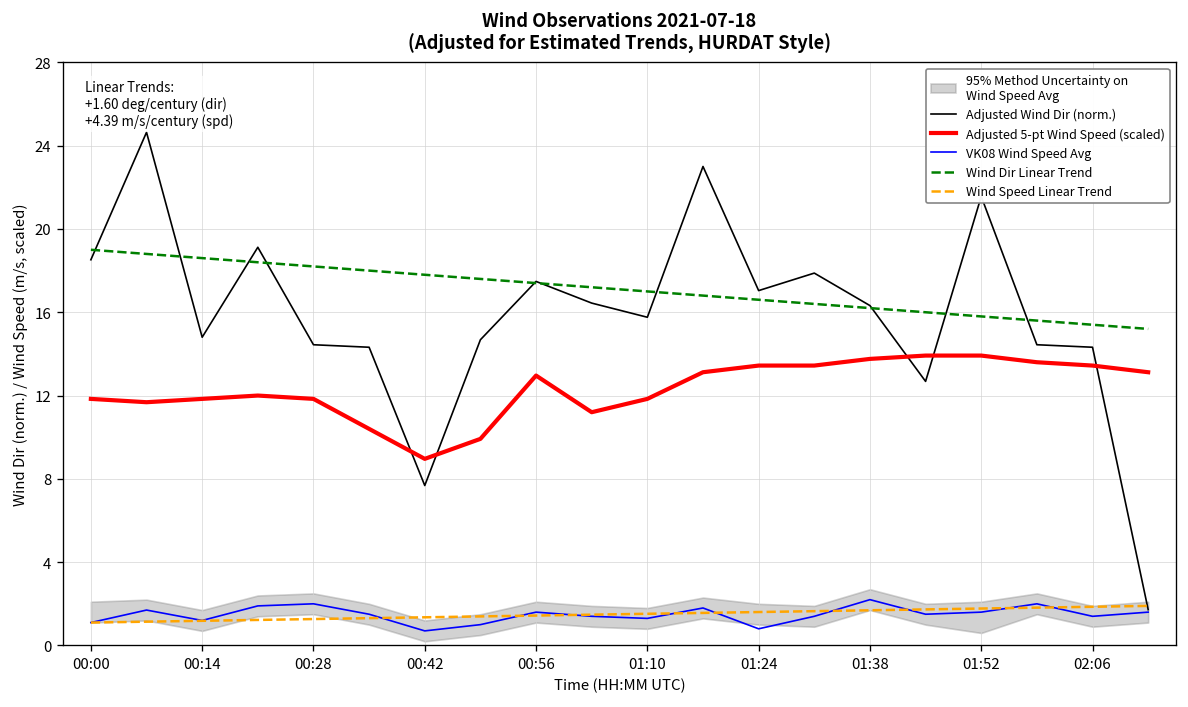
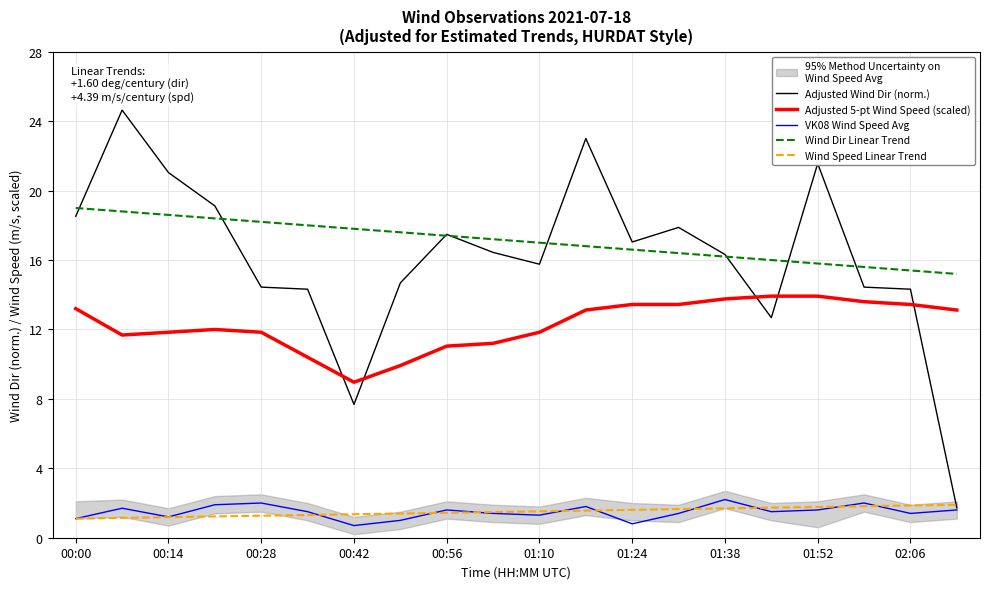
Adjusted 5-pt Wind Speed (scaled), 00:00: 11.8 -> 13.2
Adjusted Wind Dir (norm.), 00:14: 14.8 -> 21.0
Adjusted 5-pt Wind Speed (scaled), 00:56: 13.0 -> 11.0
